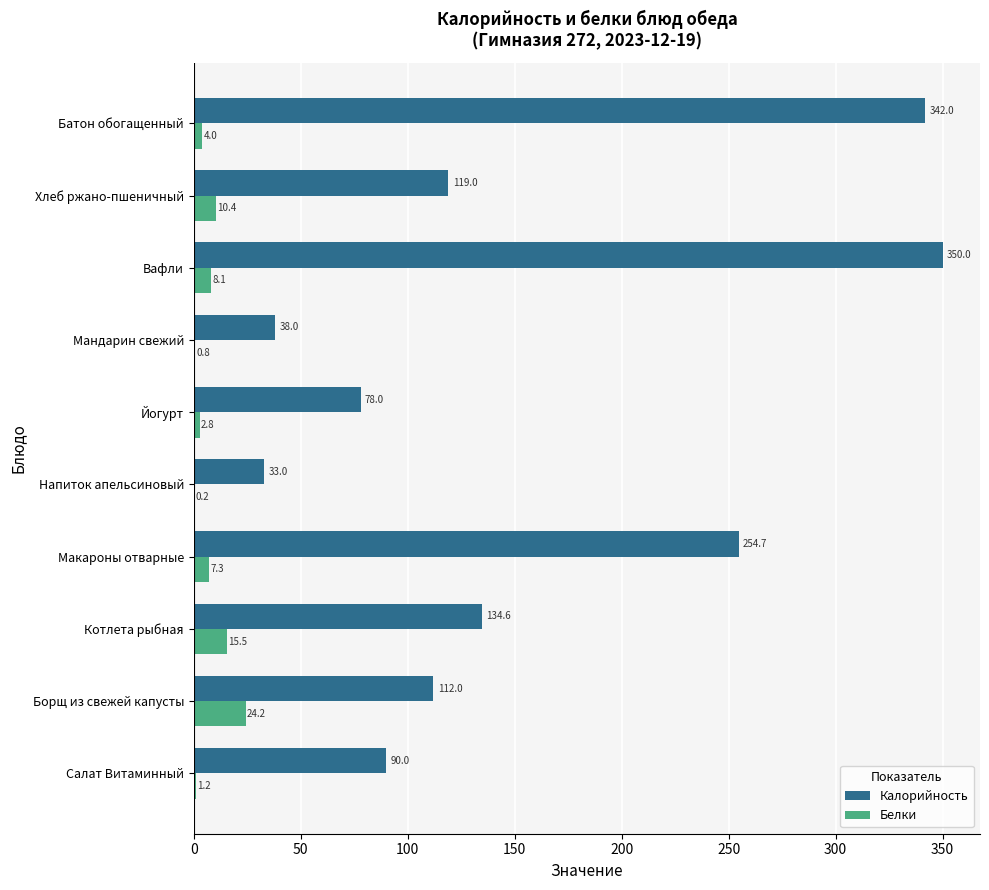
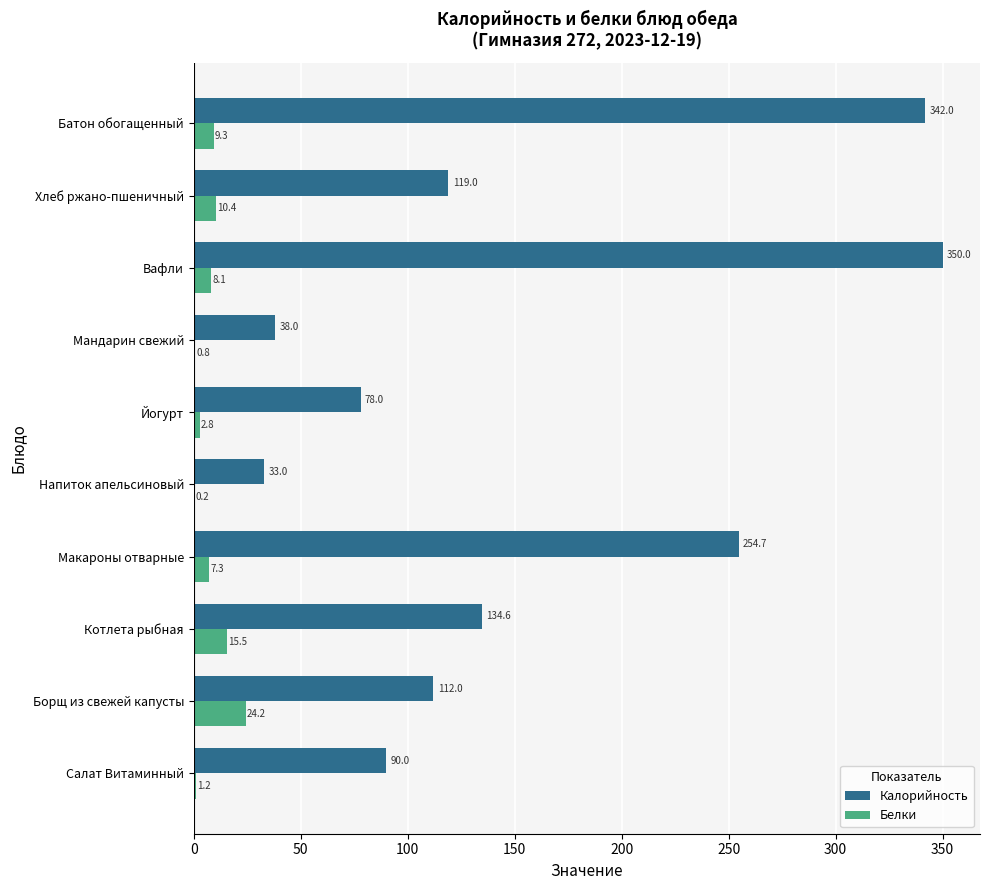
Белки, Батон обогащенный: 4.0 -> 9.3
